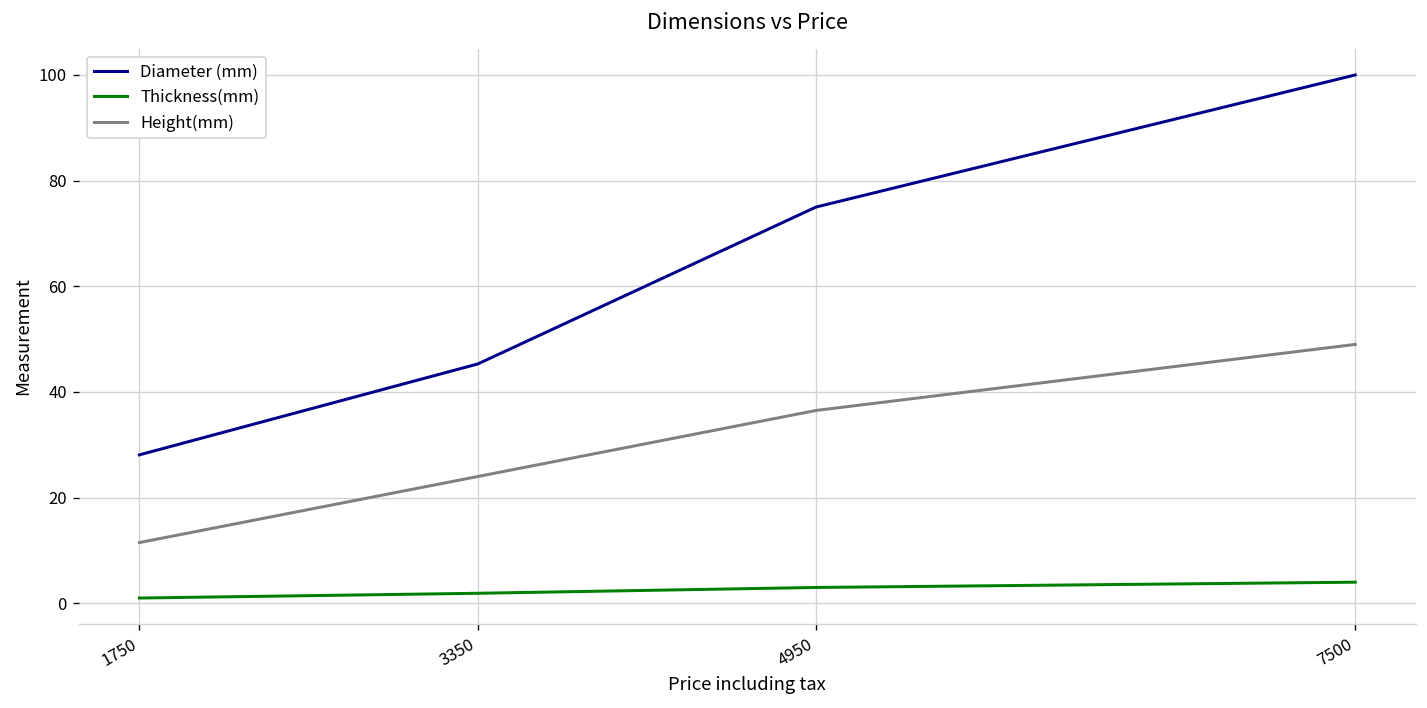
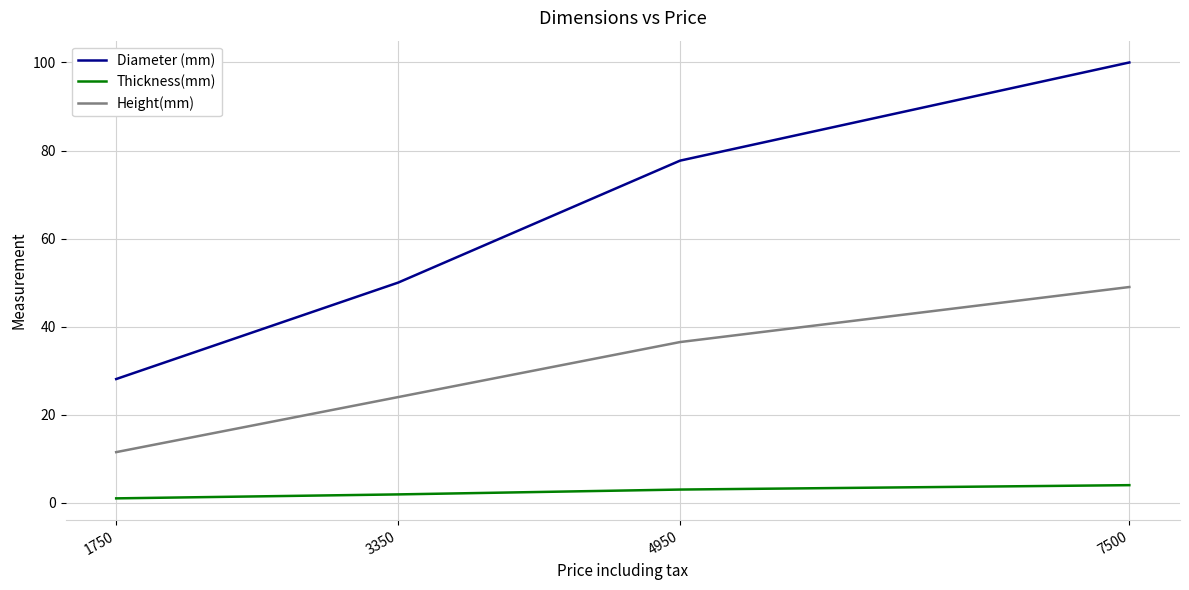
Diameter (mm), 3350: 45 -> 50
Diameter (mm), 4950: 75 -> 78
